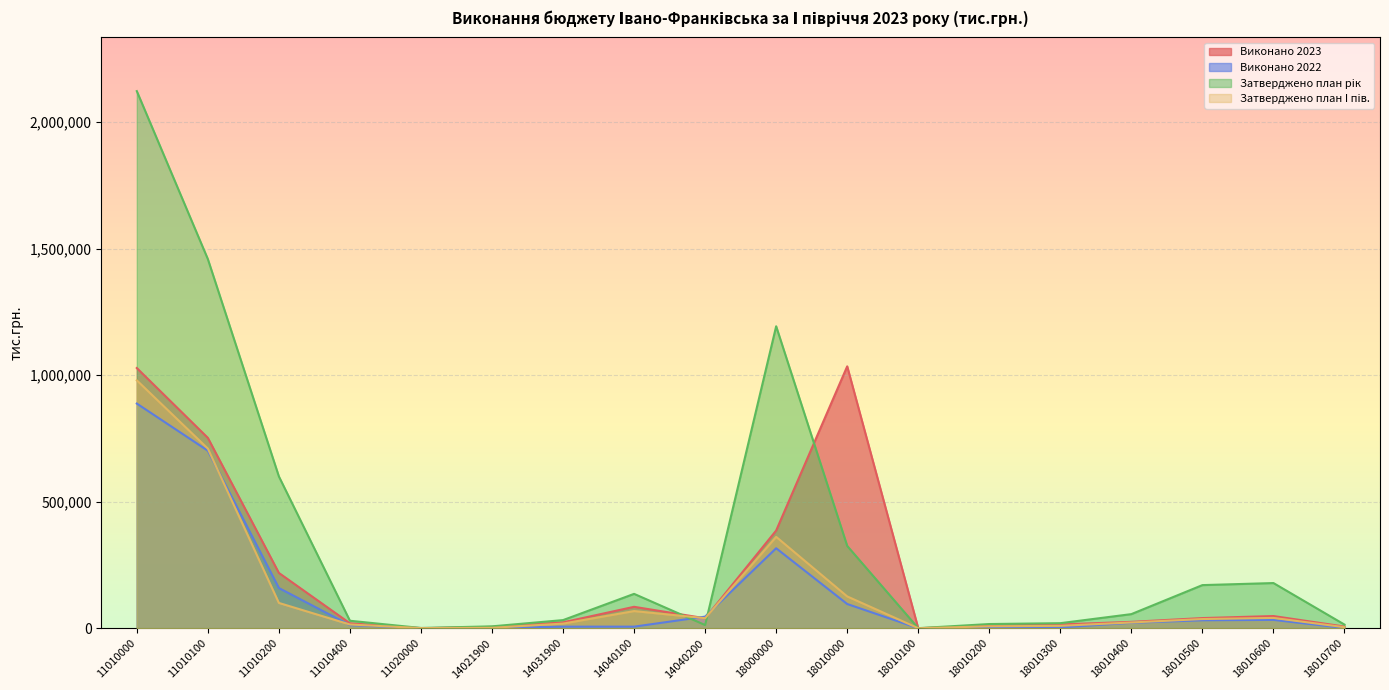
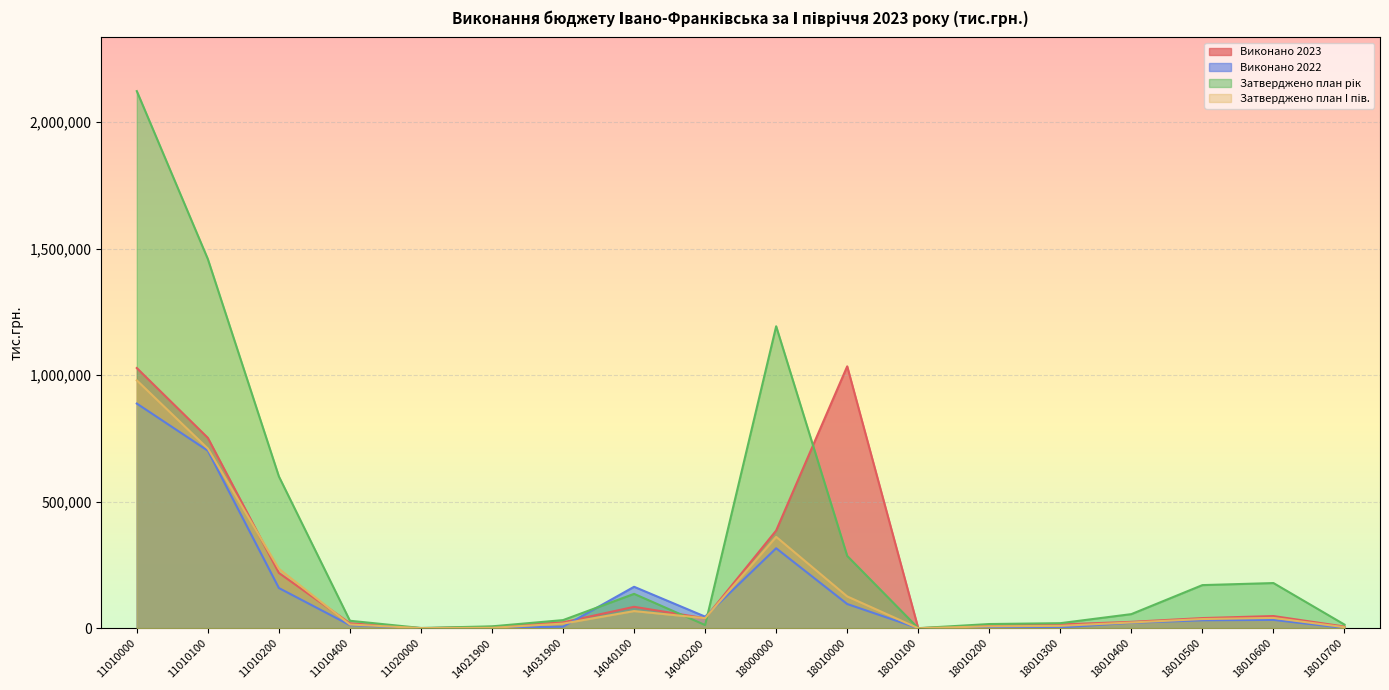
Затверджено план І пів., 11010200: 100,000 -> 240,000
Виконано 2022, 14040100: 10,000 -> 160,000
Затверджено план рік, 18010000: 330,000 -> 290,000
